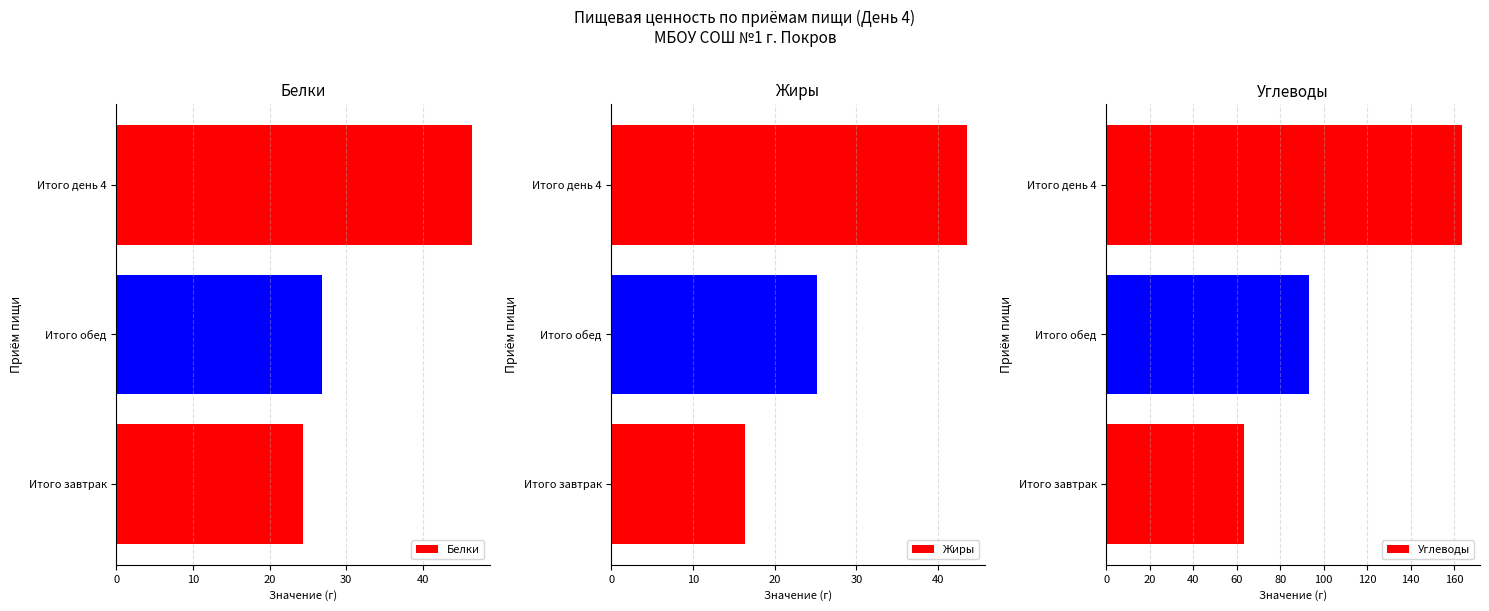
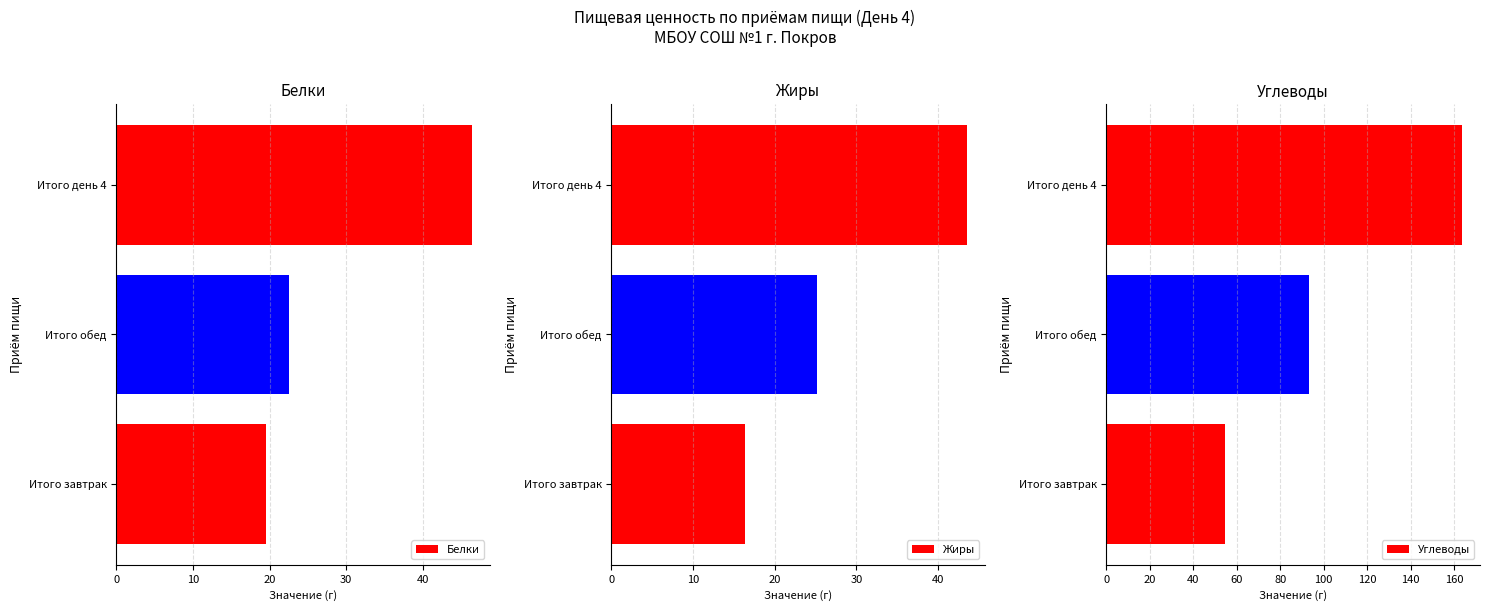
Белки, Итого обед: 27 -> 23
Белки, Итого завтрак: 24 -> 20
Углеводы, Итого завтрак: 63 -> 55
